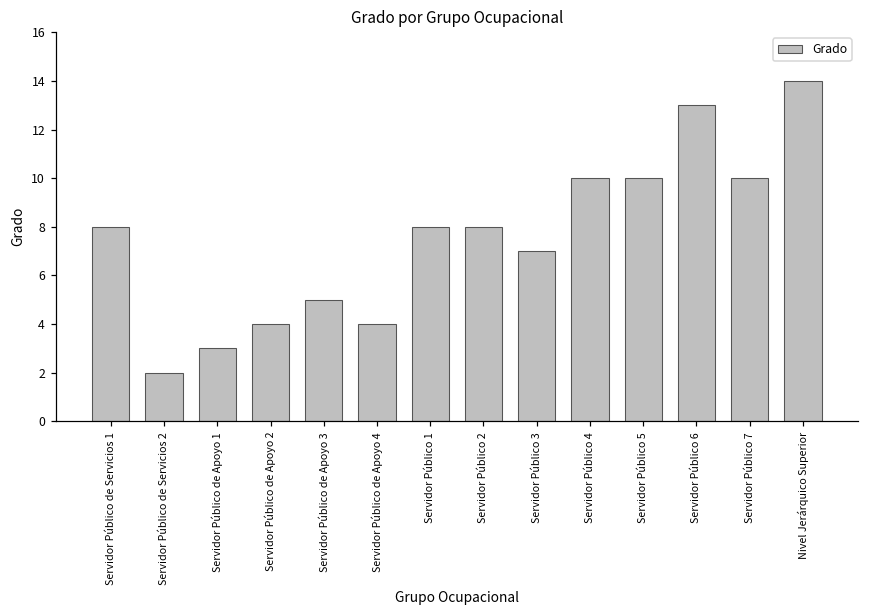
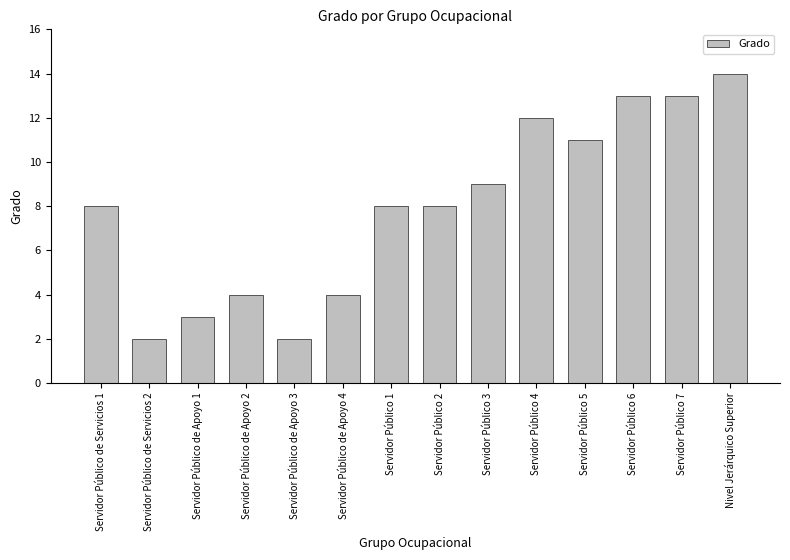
Servidor Público de Apoyo 3: 5 -> 2
Servidor Público 3: 7 -> 9
Servidor Público 4: 10 -> 12
Servidor Público 5: 10 -> 11
Servidor Público 7: 10 -> 13
